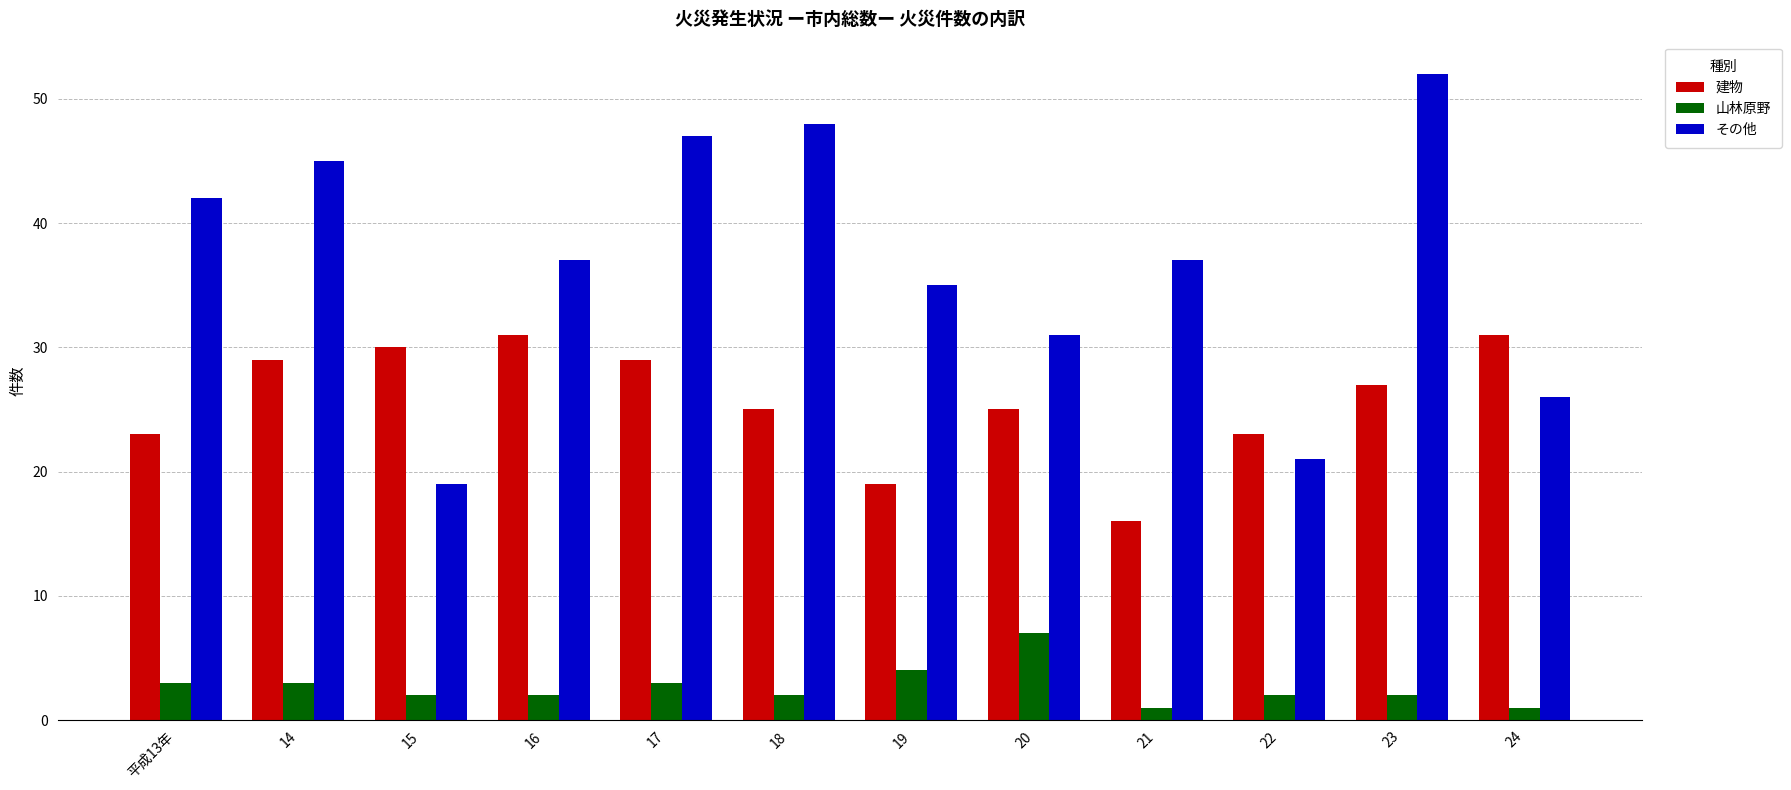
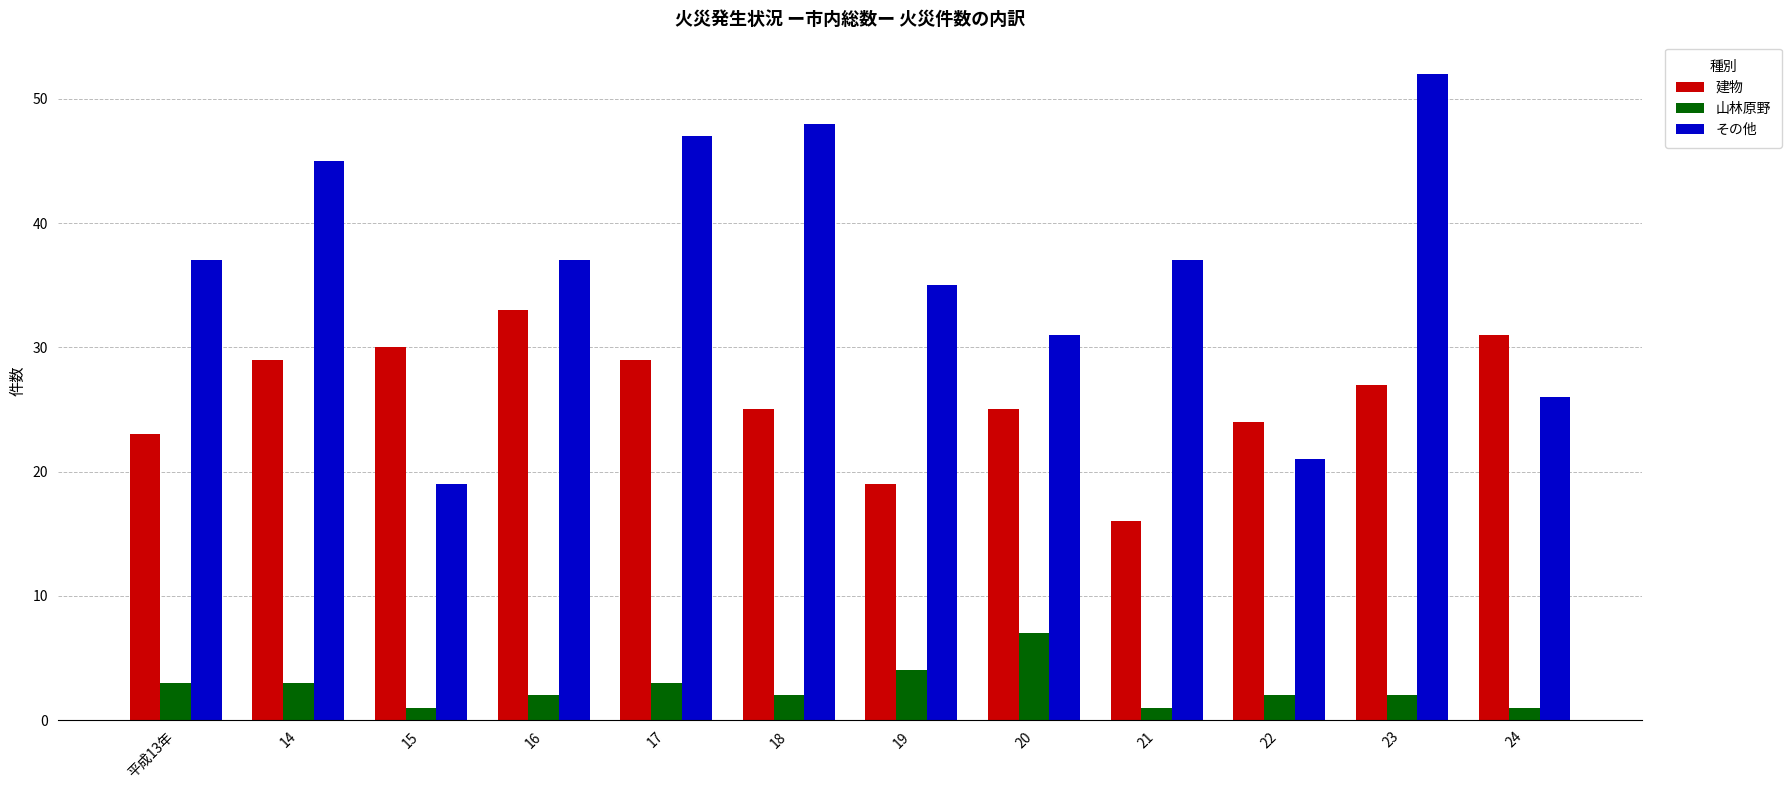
その他, 平成13年: 42 -> 37
山林原野, 15: 2 -> 1
建物, 16: 31 -> 33
建物, 22: 23 -> 24
